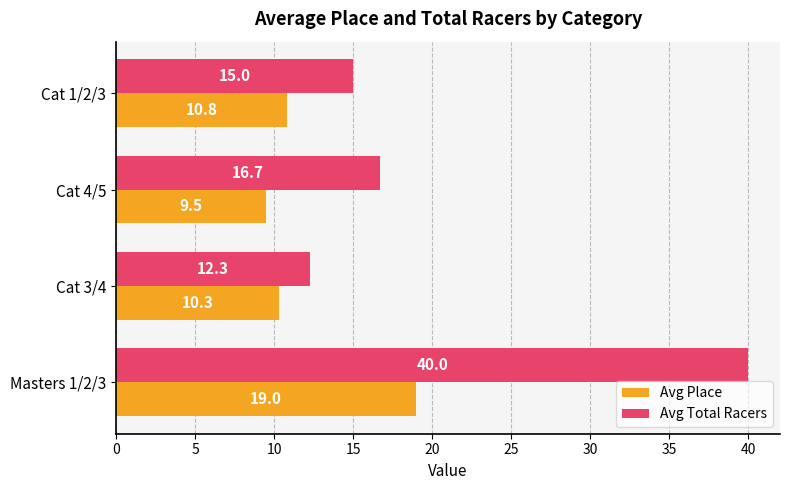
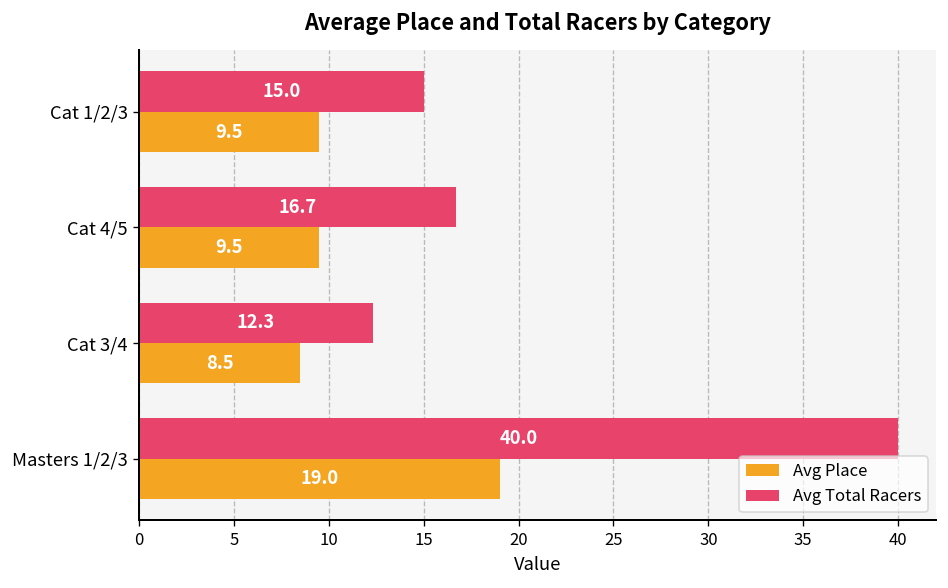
Avg Place, Cat 1/2/3: 10.8 -> 9.5
Avg Place, Cat 3/4: 10.3 -> 8.5
